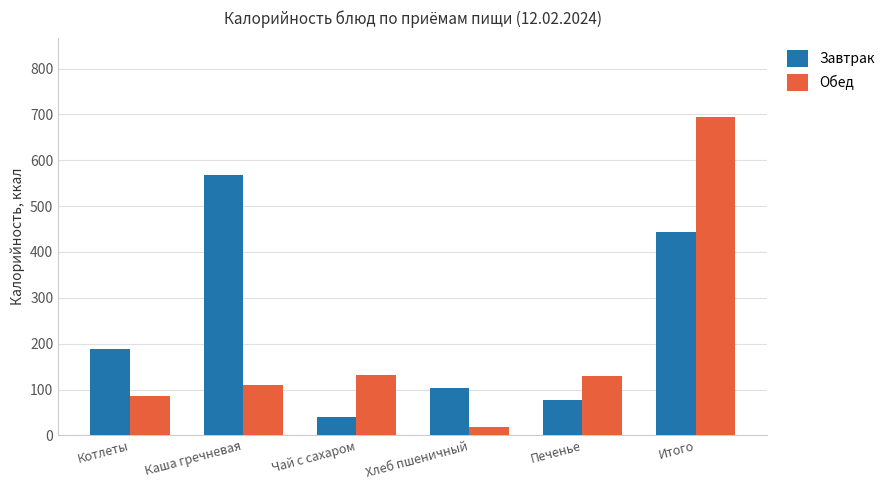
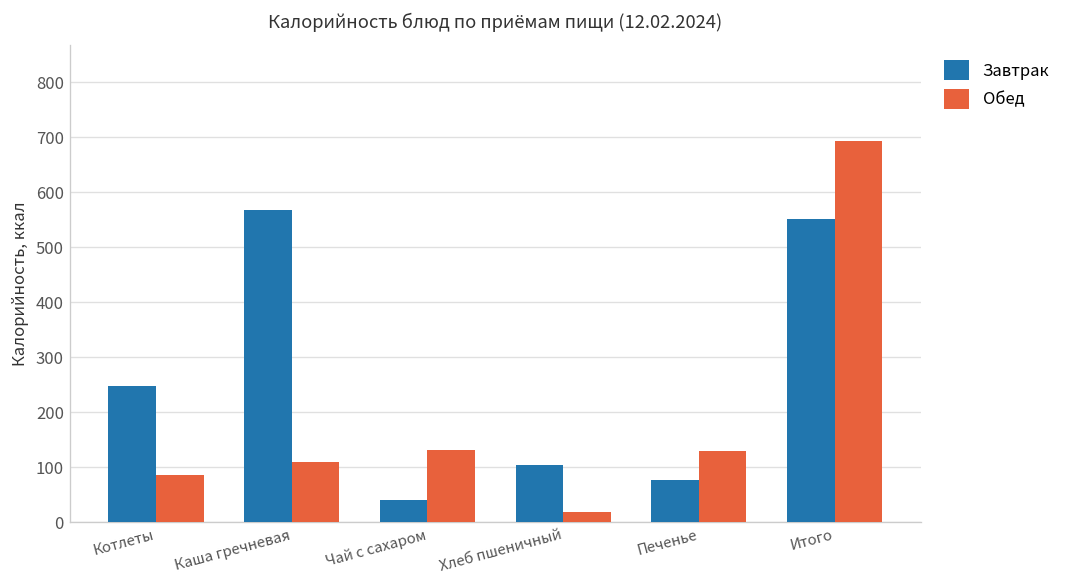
Завтрак, Котлеты: 190 -> 250
Завтрак, Итого: 440 -> 550
